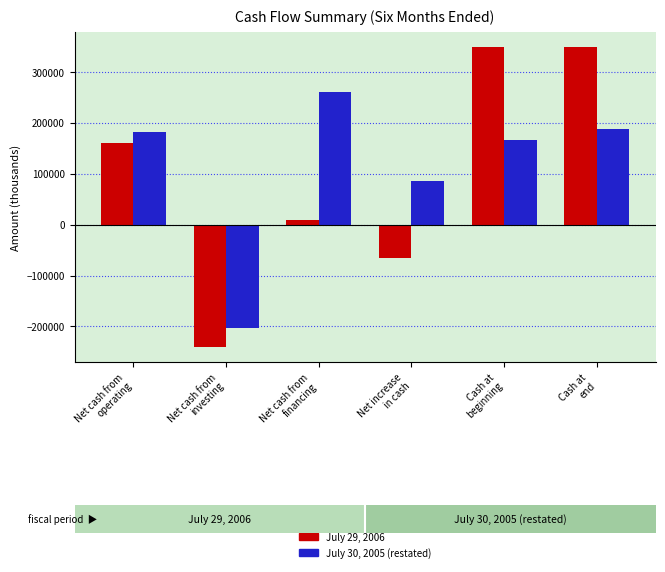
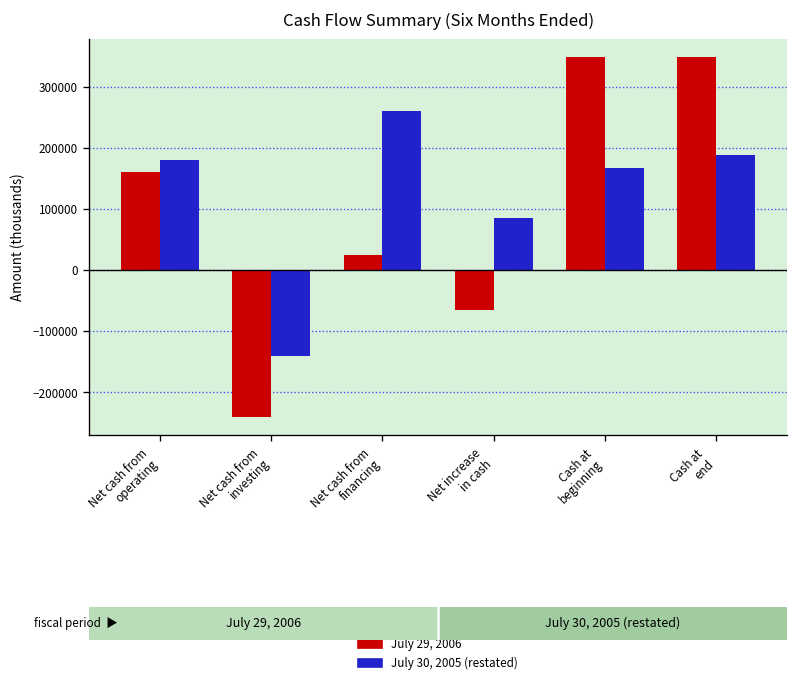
July 30, 2005 (restated), Net cash from investing: -200000 -> -140000
July 29, 2006, Net cash from financing: 10000 -> 30000
